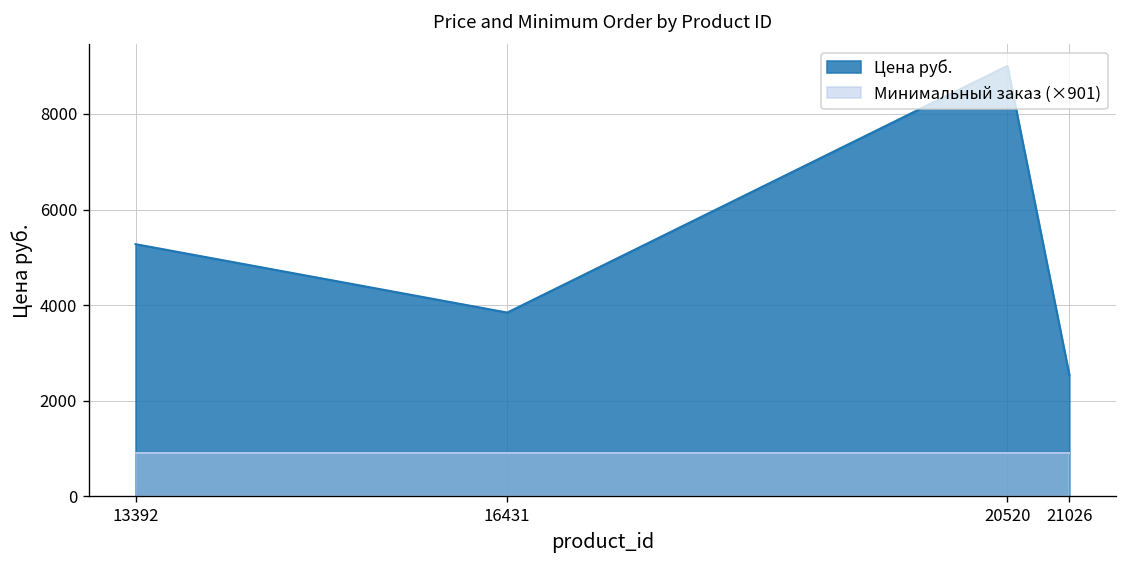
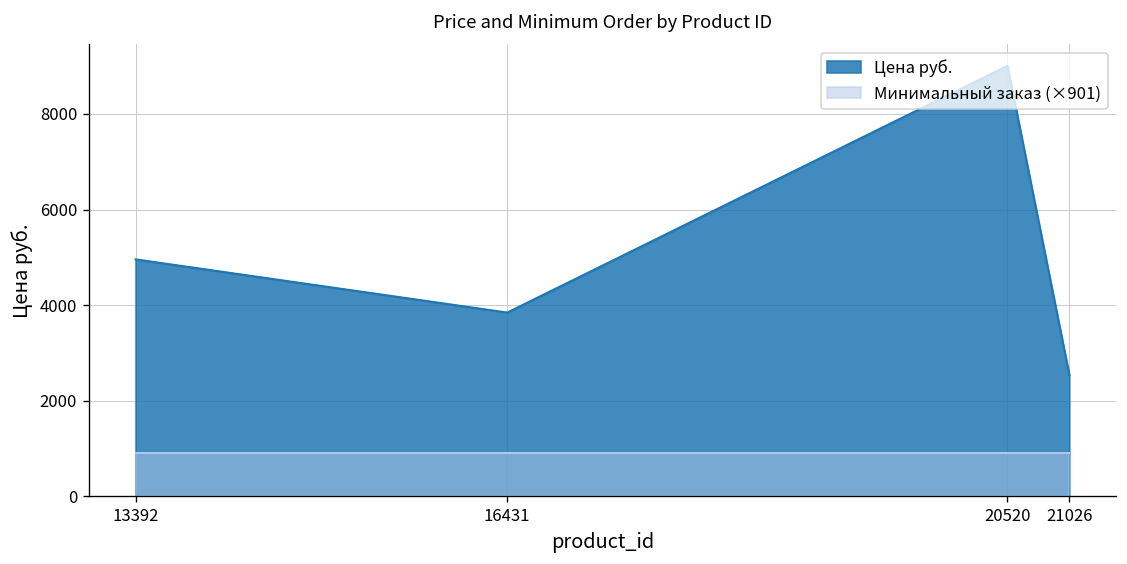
Цена руб., 13392: 5300 -> 5000
